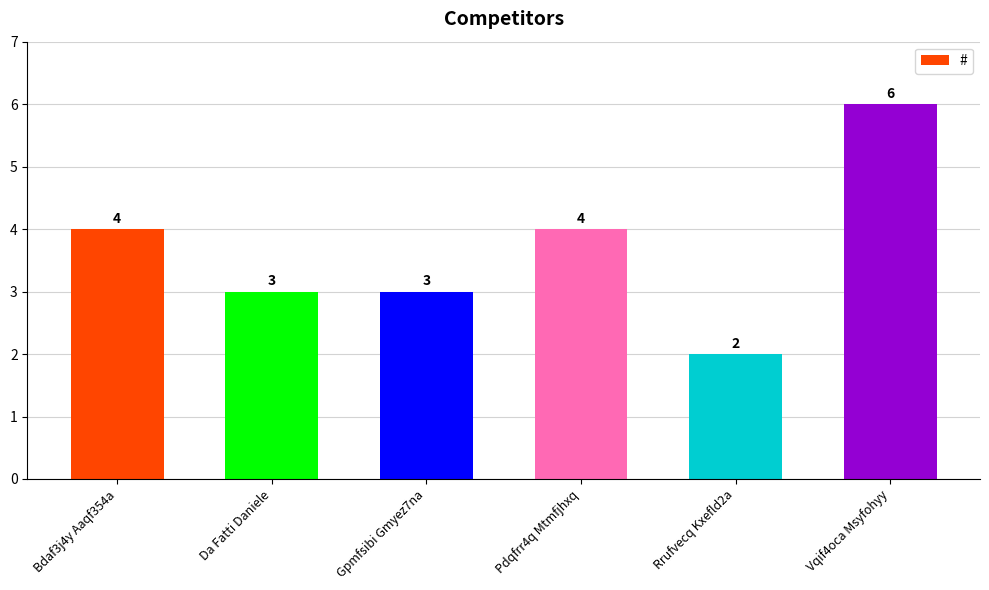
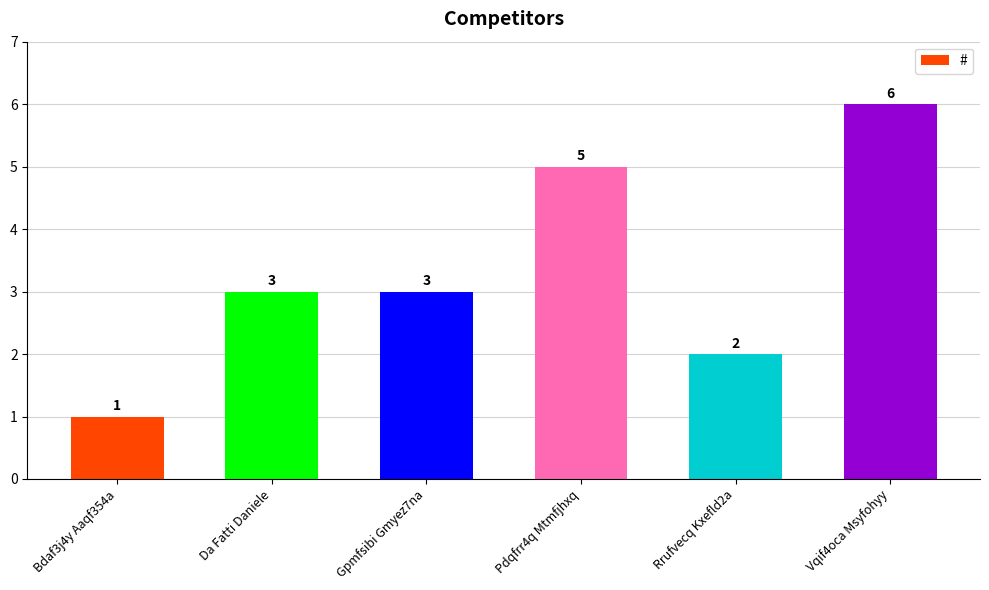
Bdaf3j4y Aaqf354a: 4 -> 1
Pdqfrr4q Mtmfjhxq: 4 -> 5
